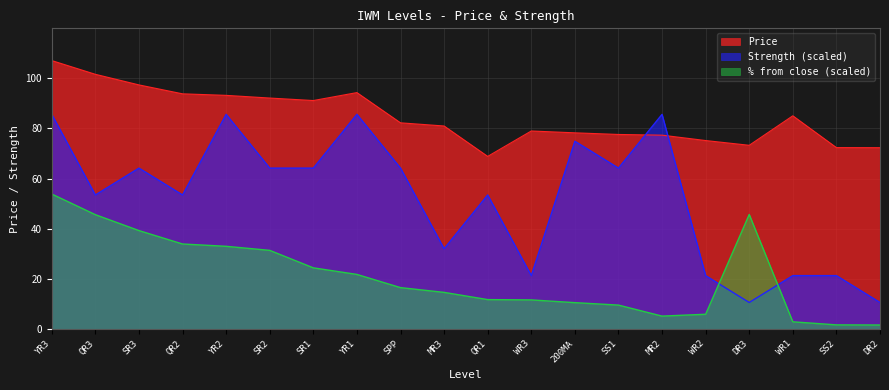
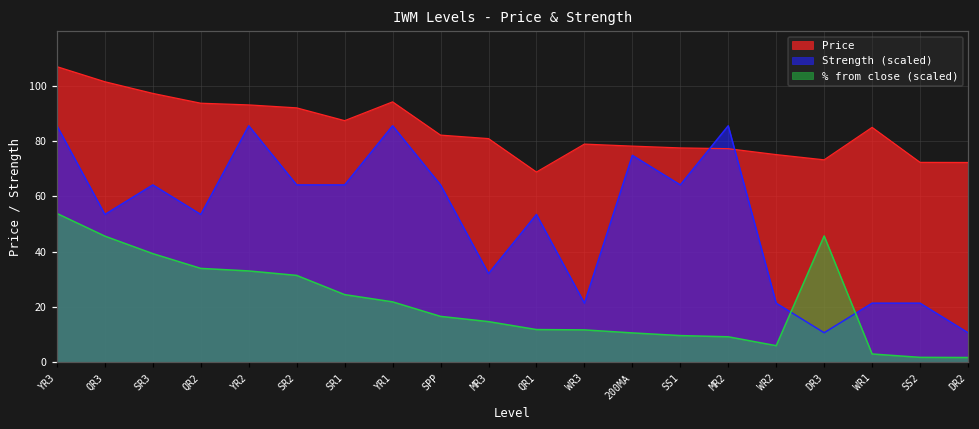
Price, SR1: 91 -> 87
% from close (scaled), MR2: 5 -> 9
